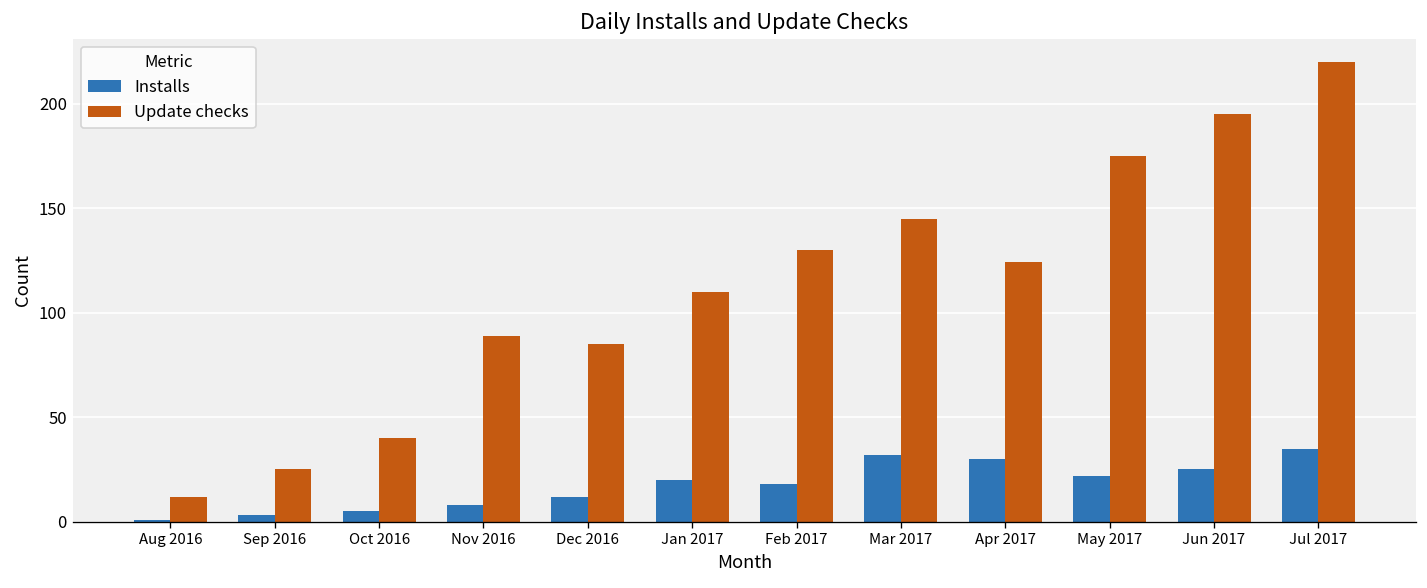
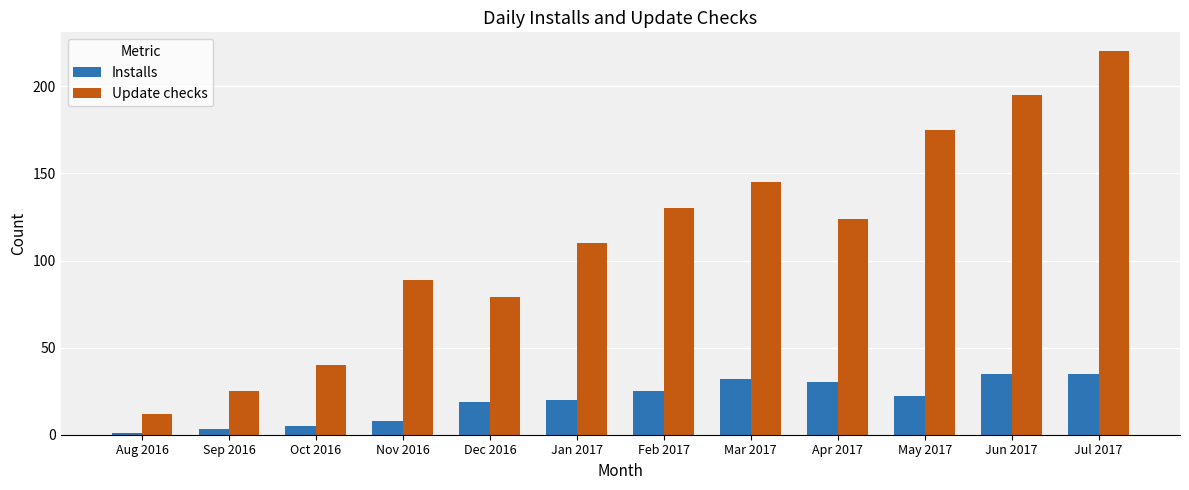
Installs, Dec 2016: 12 -> 19
Update checks, Dec 2016: 85 -> 79
Installs, Feb 2017: 18 -> 25
Installs, Jun 2017: 25 -> 35
